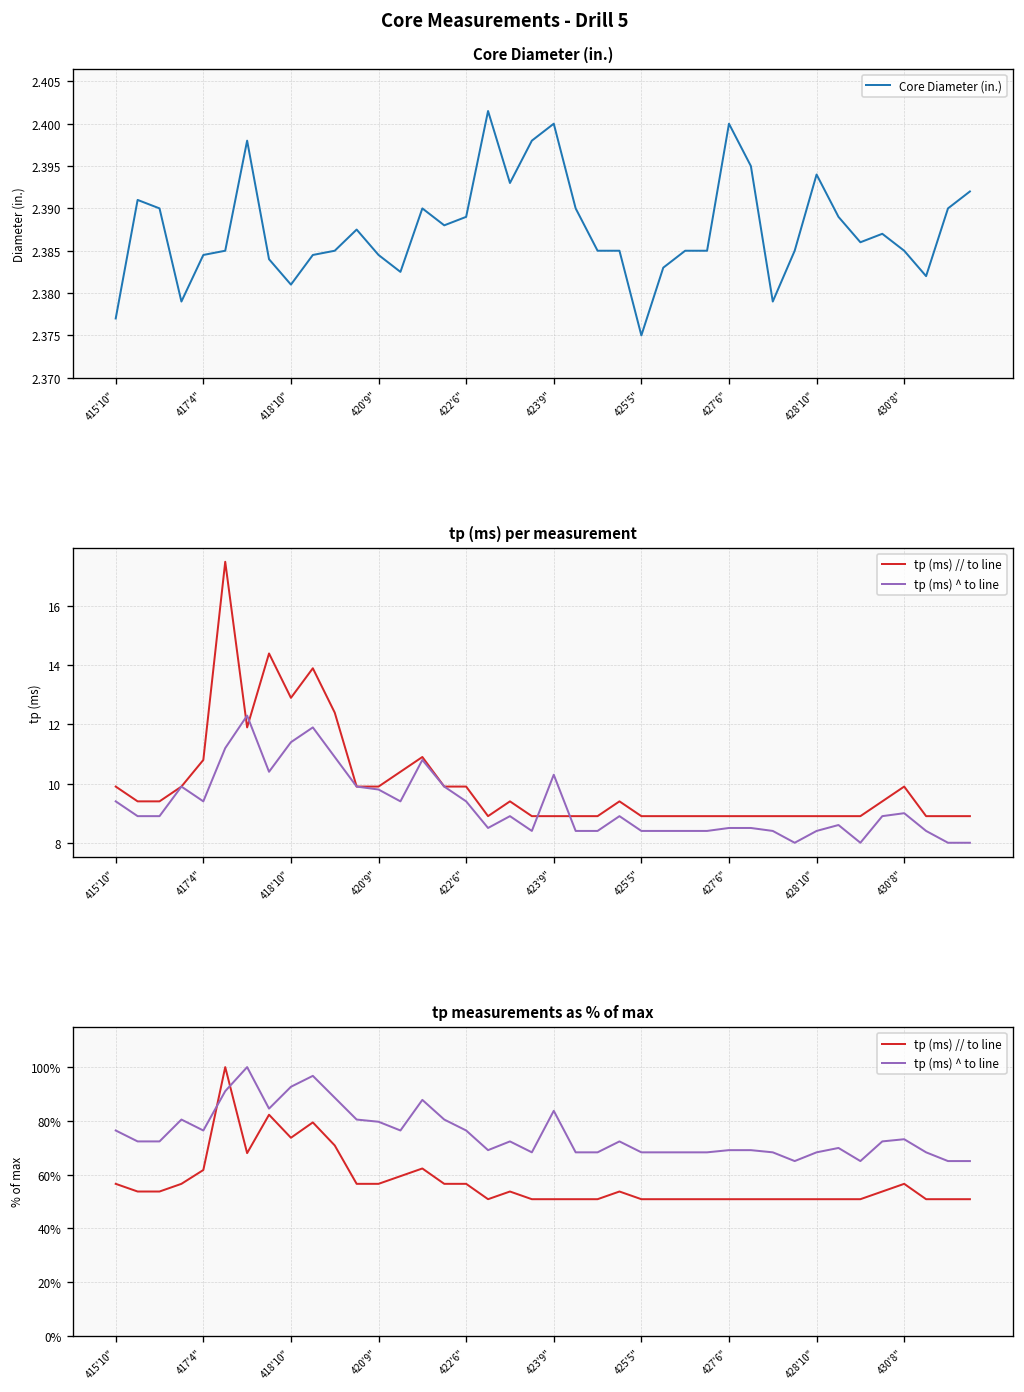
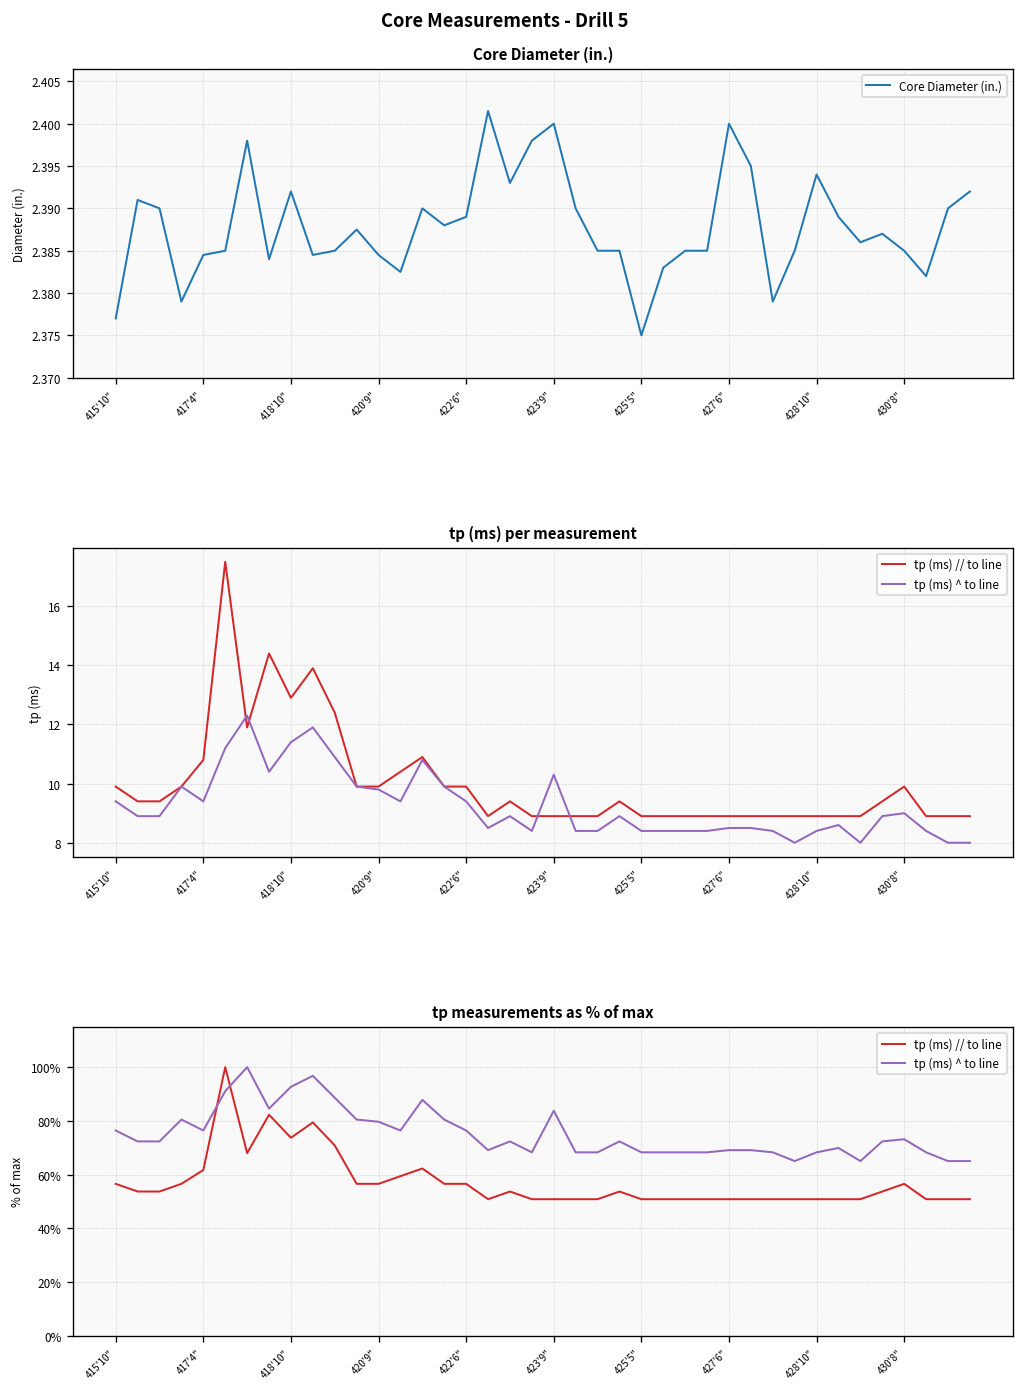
Core Diameter (in.), 418'10": 2.381 -> 2.392
